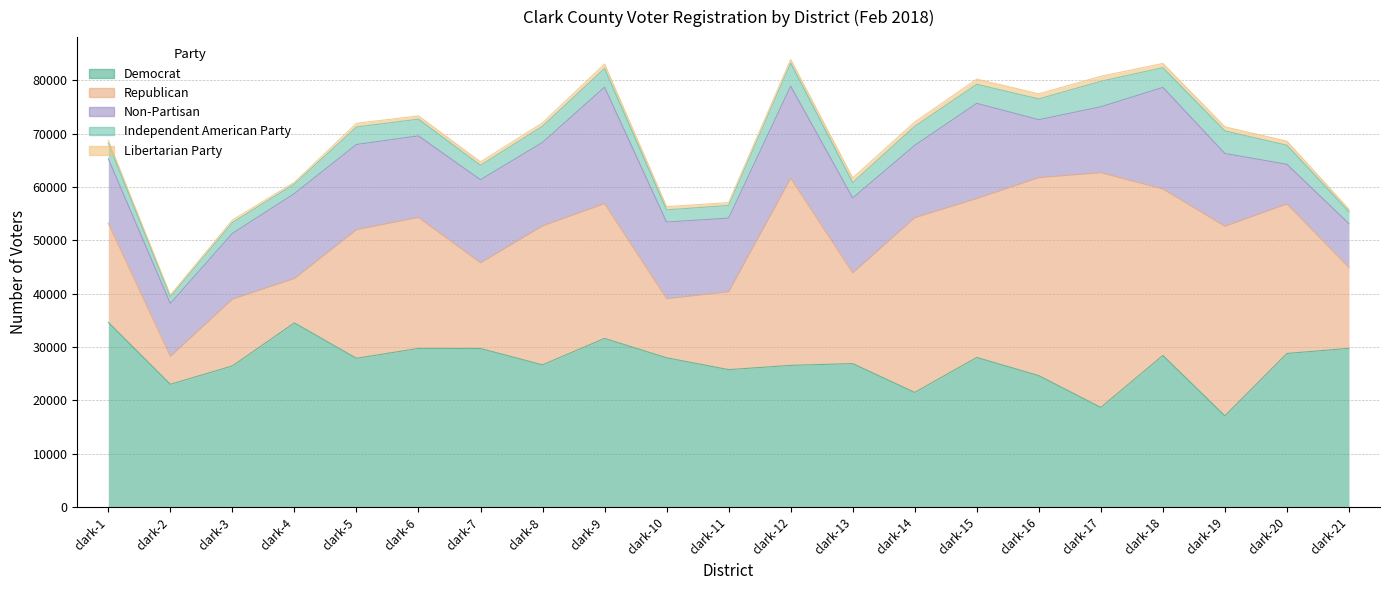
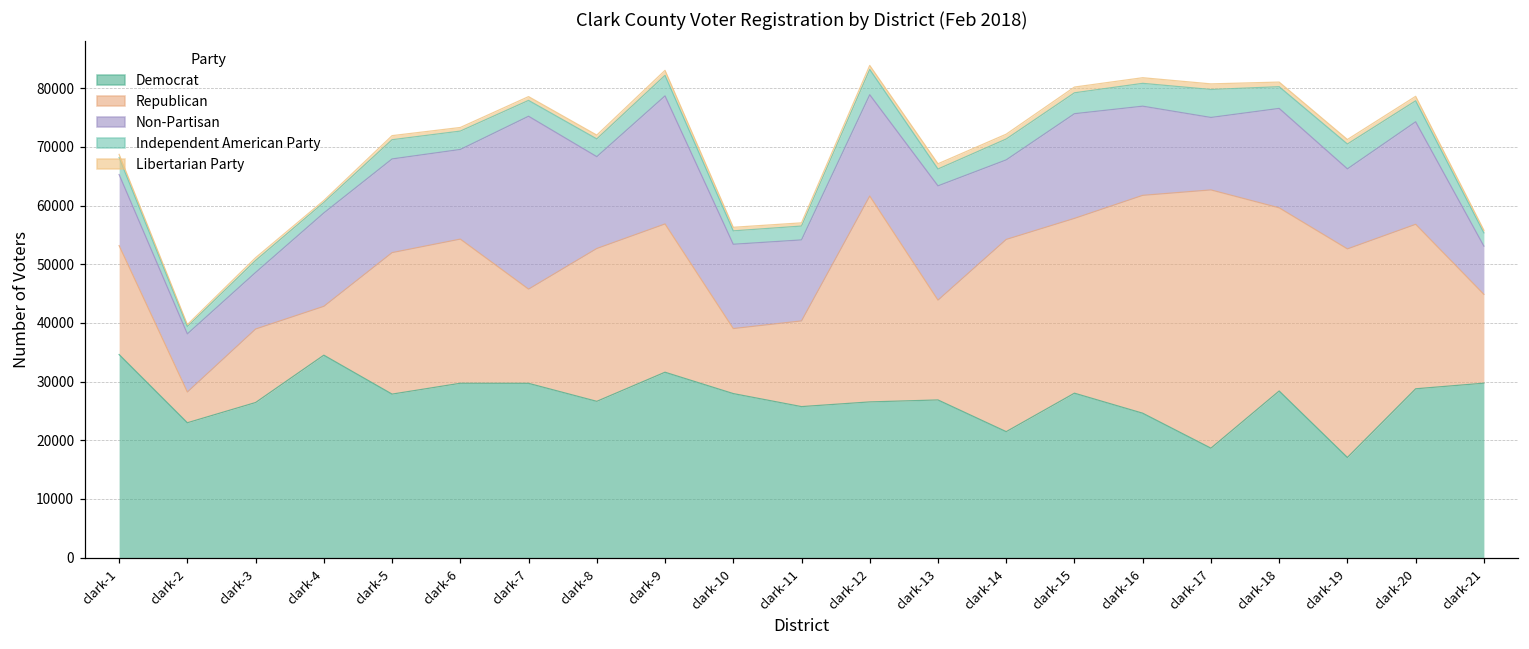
Non-Partisan, clark-3: 12000 -> 10000
Non-Partisan, clark-7: 16000 -> 29000
Non-Partisan, clark-13: 14000 -> 19000
Non-Partisan, clark-16: 11000 -> 15000
Non-Partisan, clark-18: 19000 -> 17000
Non-Partisan, clark-20: 7000 -> 17000
